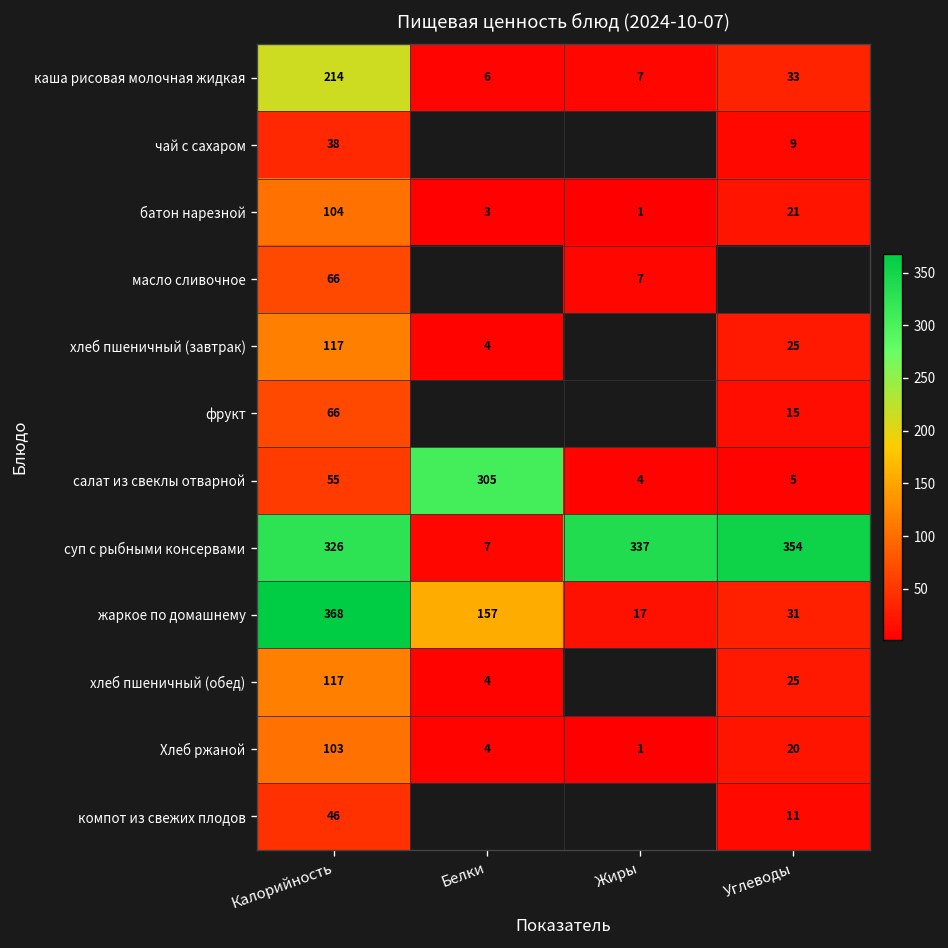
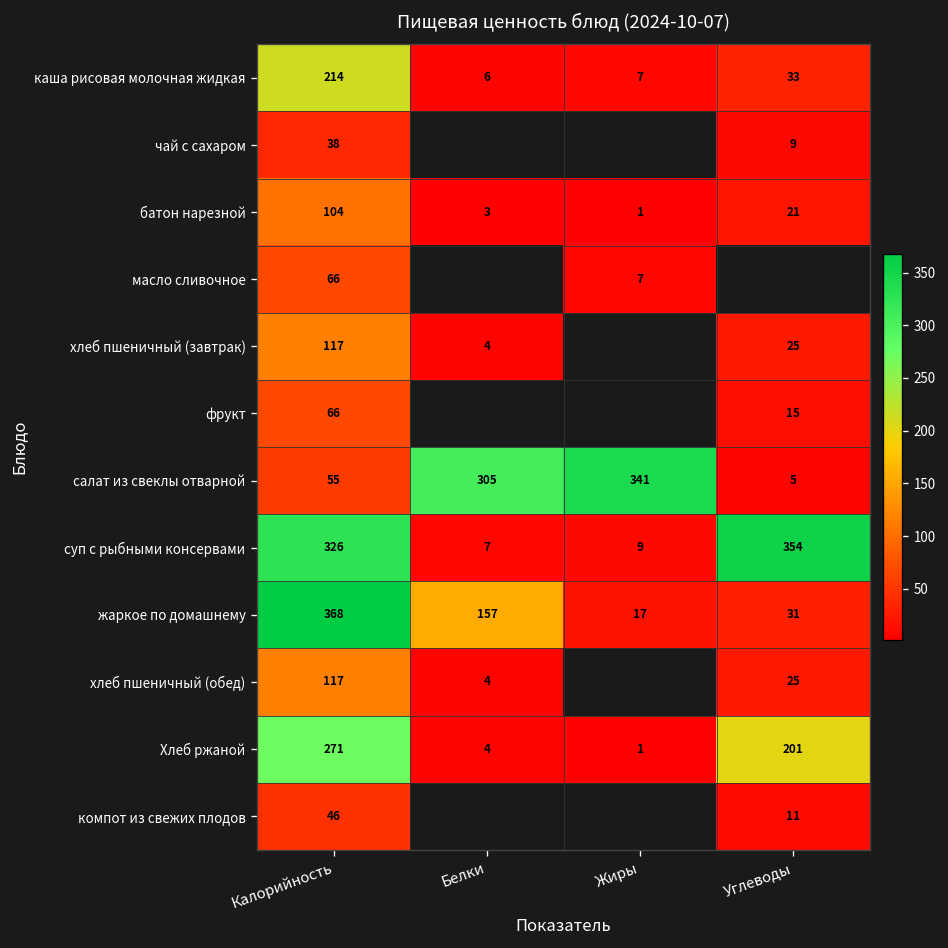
салат из свеклы отварной, Жиры: 4 -> 341
суп с рыбными консервами, Жиры: 337 -> 9
Хлеб ржаной, Калорийность: 103 -> 271
Хлеб ржаной, Углеводы: 20 -> 201
